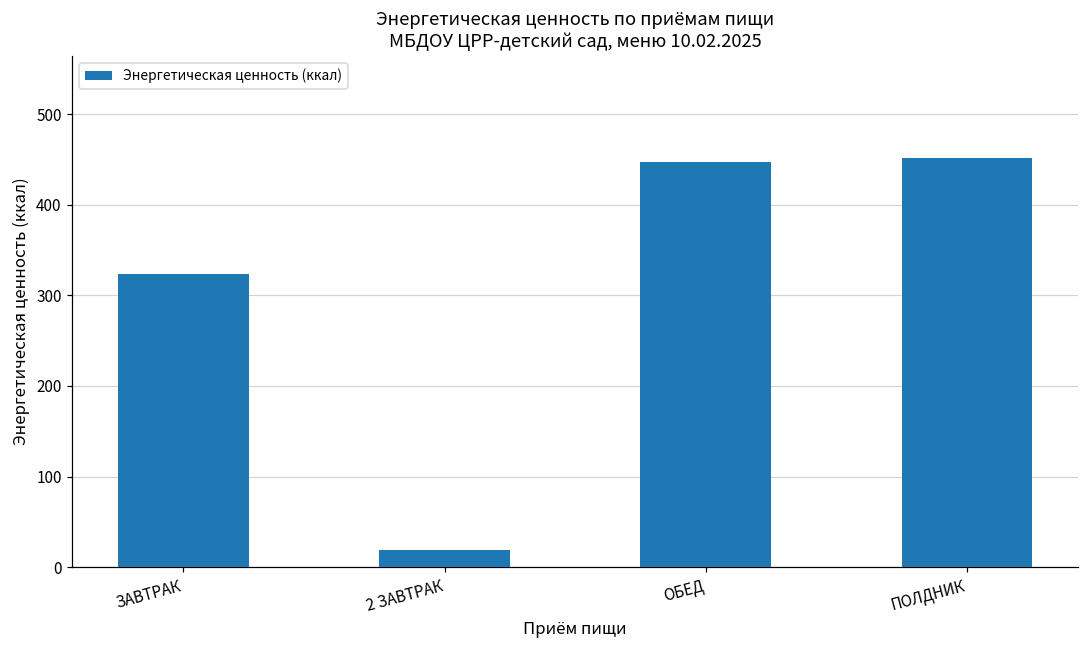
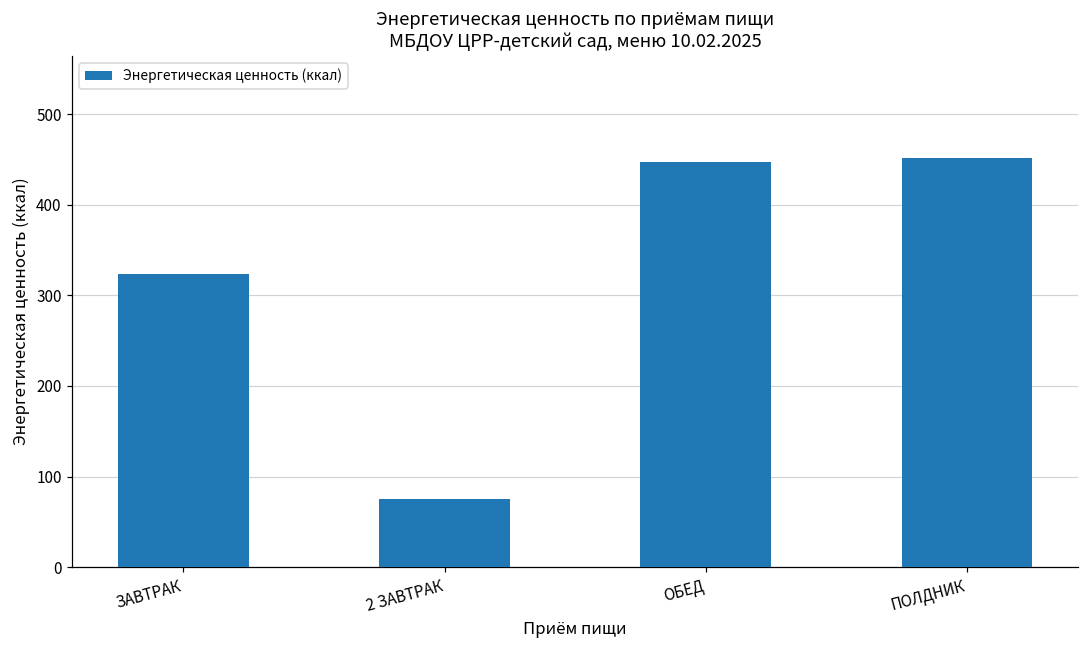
2 ЗАВТРАК: 20 -> 80
